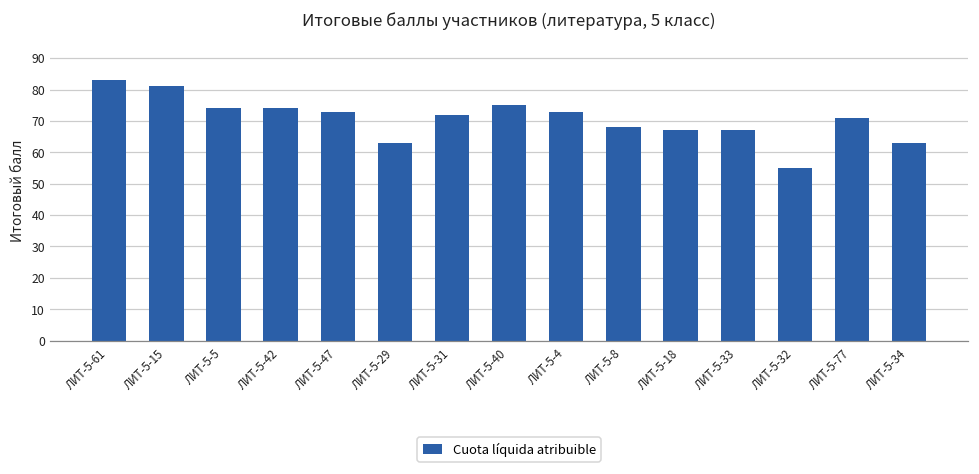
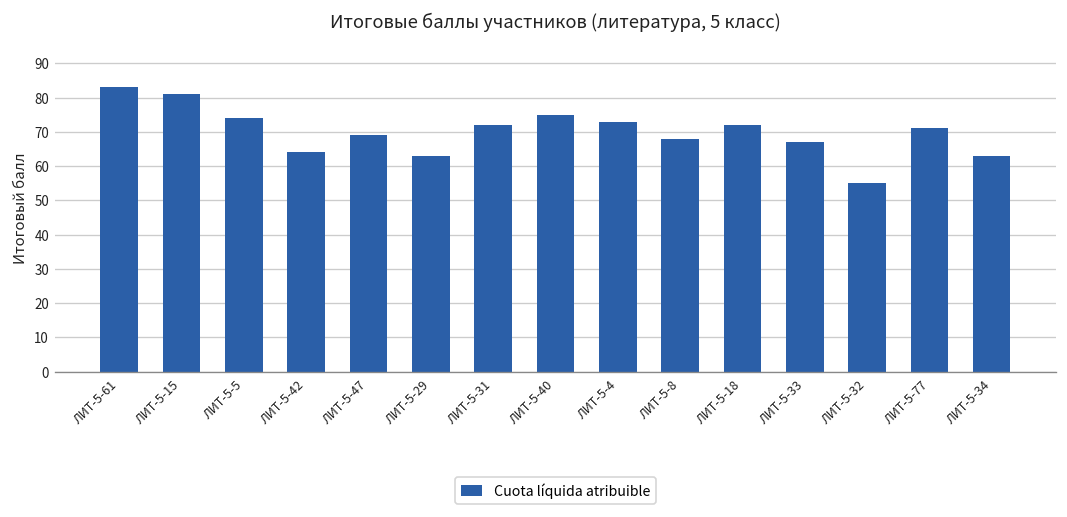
ЛИТ-5-42: 74 -> 64
ЛИТ-5-47: 73 -> 69
ЛИТ-5-18: 67 -> 72
